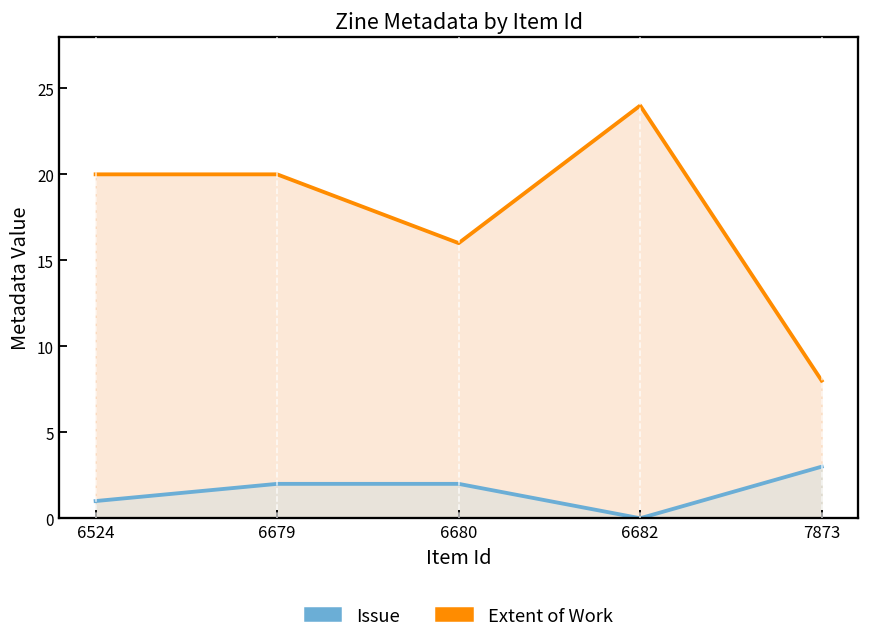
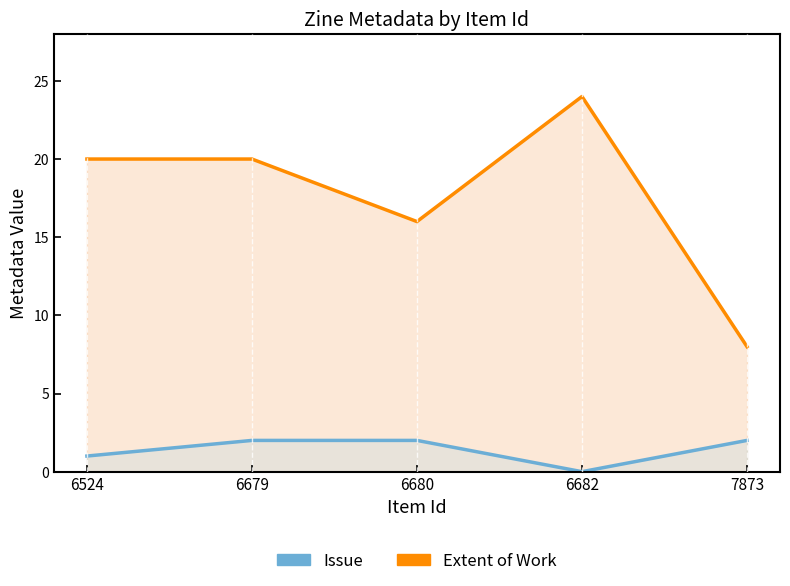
Issue, 7873: 3 -> 2
